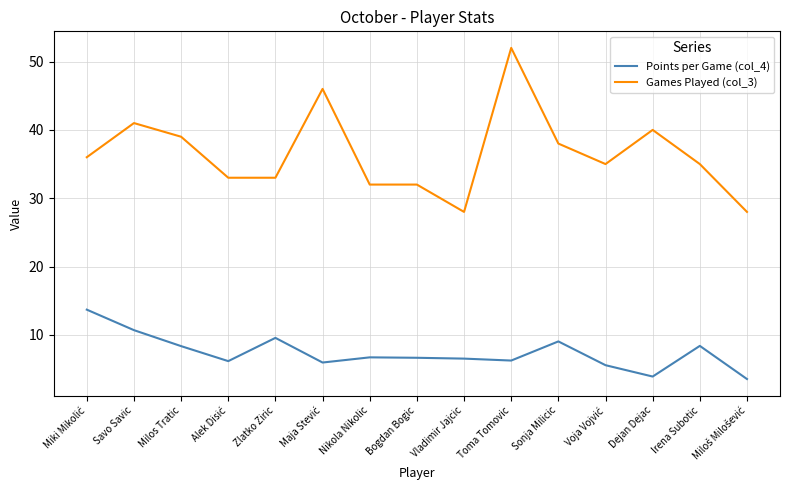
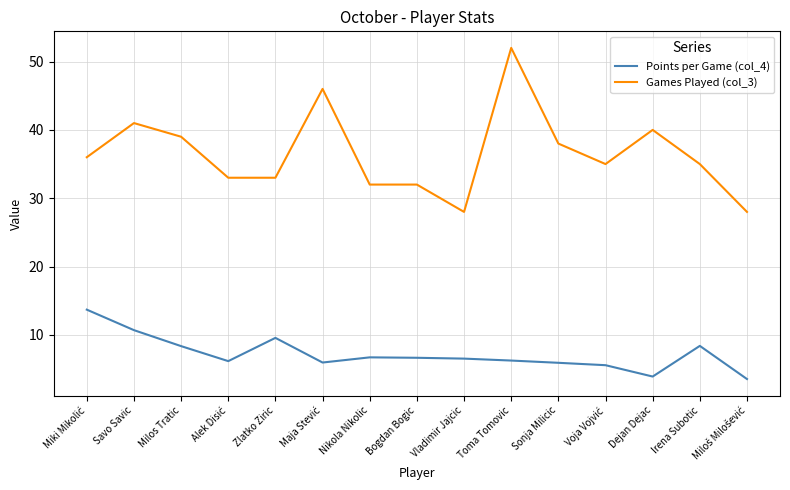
Points per Game (col_4), Sonja Milicic: 9 -> 6
